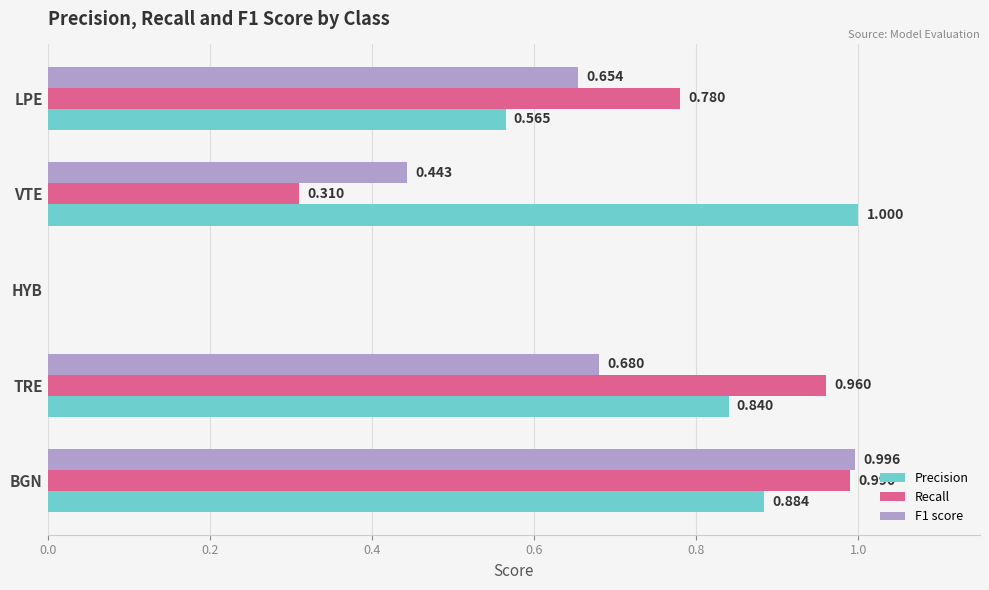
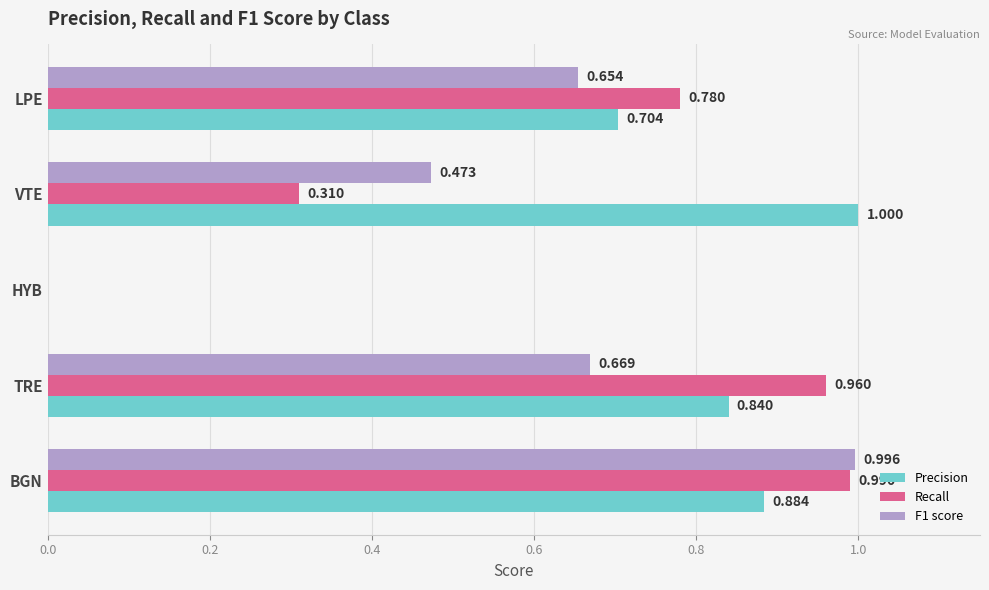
Precision, LPE: 0.565 -> 0.704
F1 score, VTE: 0.443 -> 0.473
F1 score, TRE: 0.680 -> 0.669
